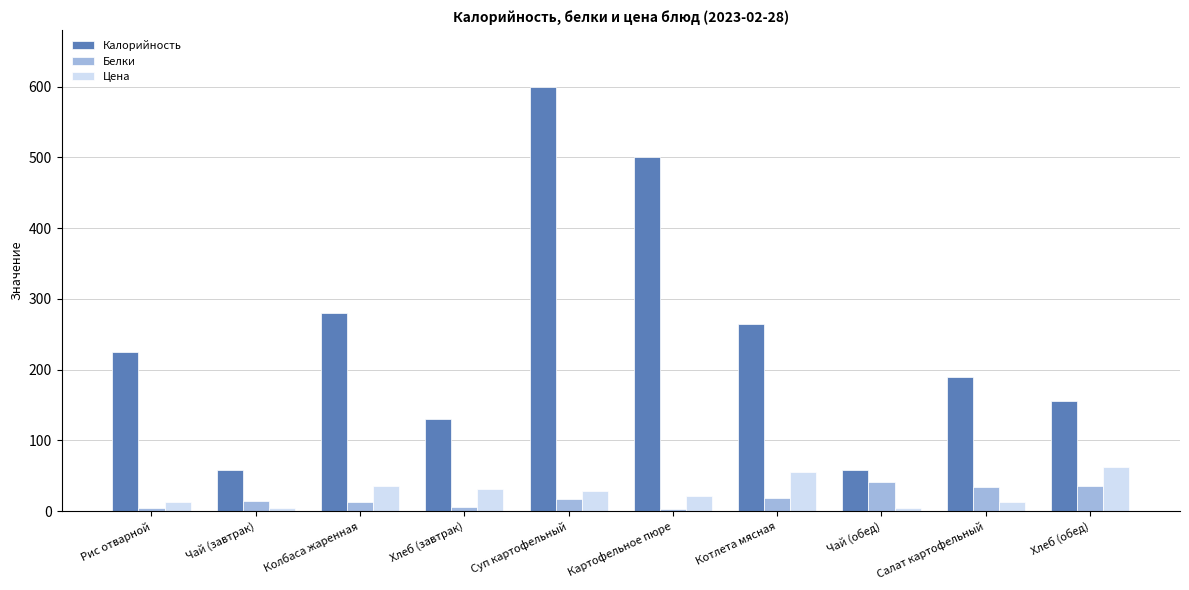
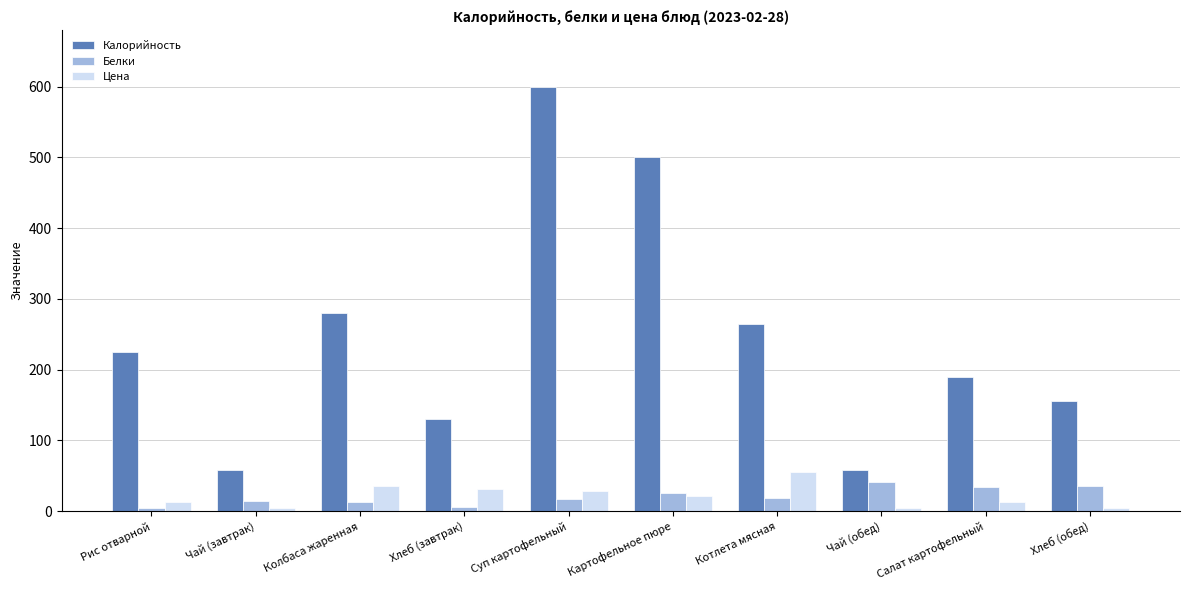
Белки, Картофельное пюре: 0 -> 30
Цена, Хлеб (обед): 60 -> 0
